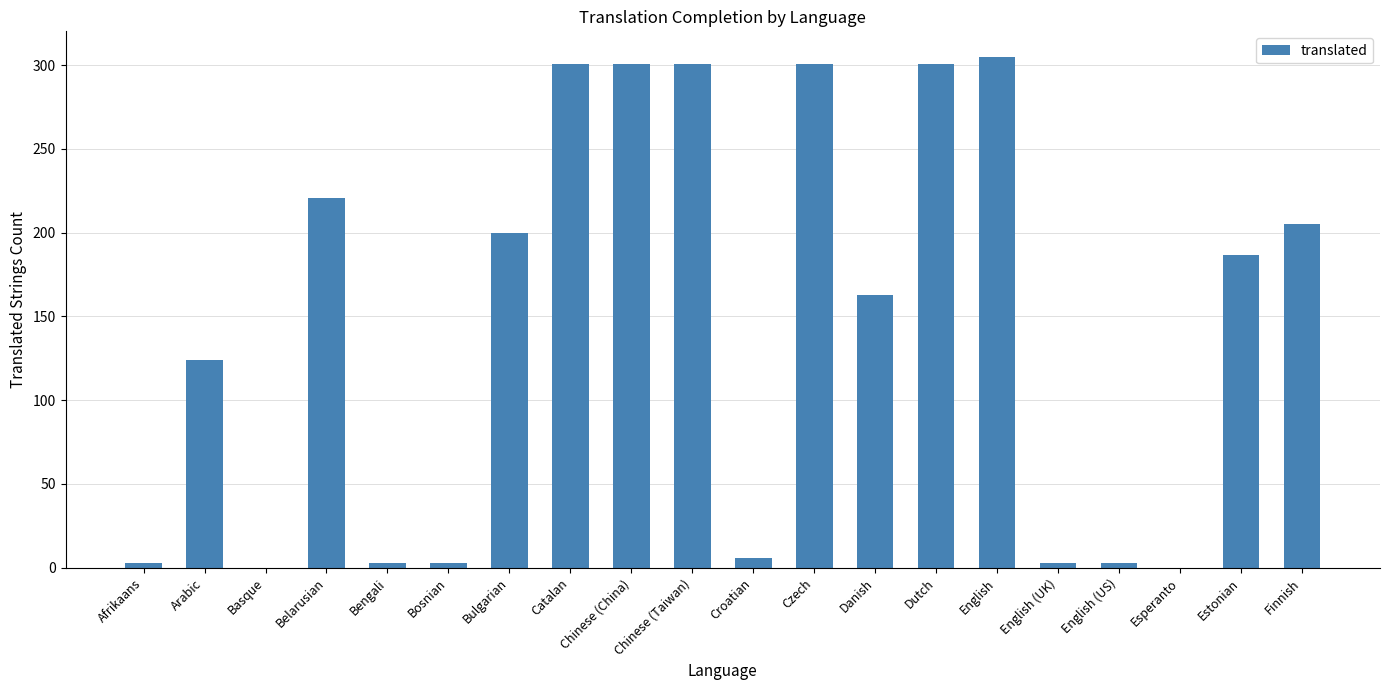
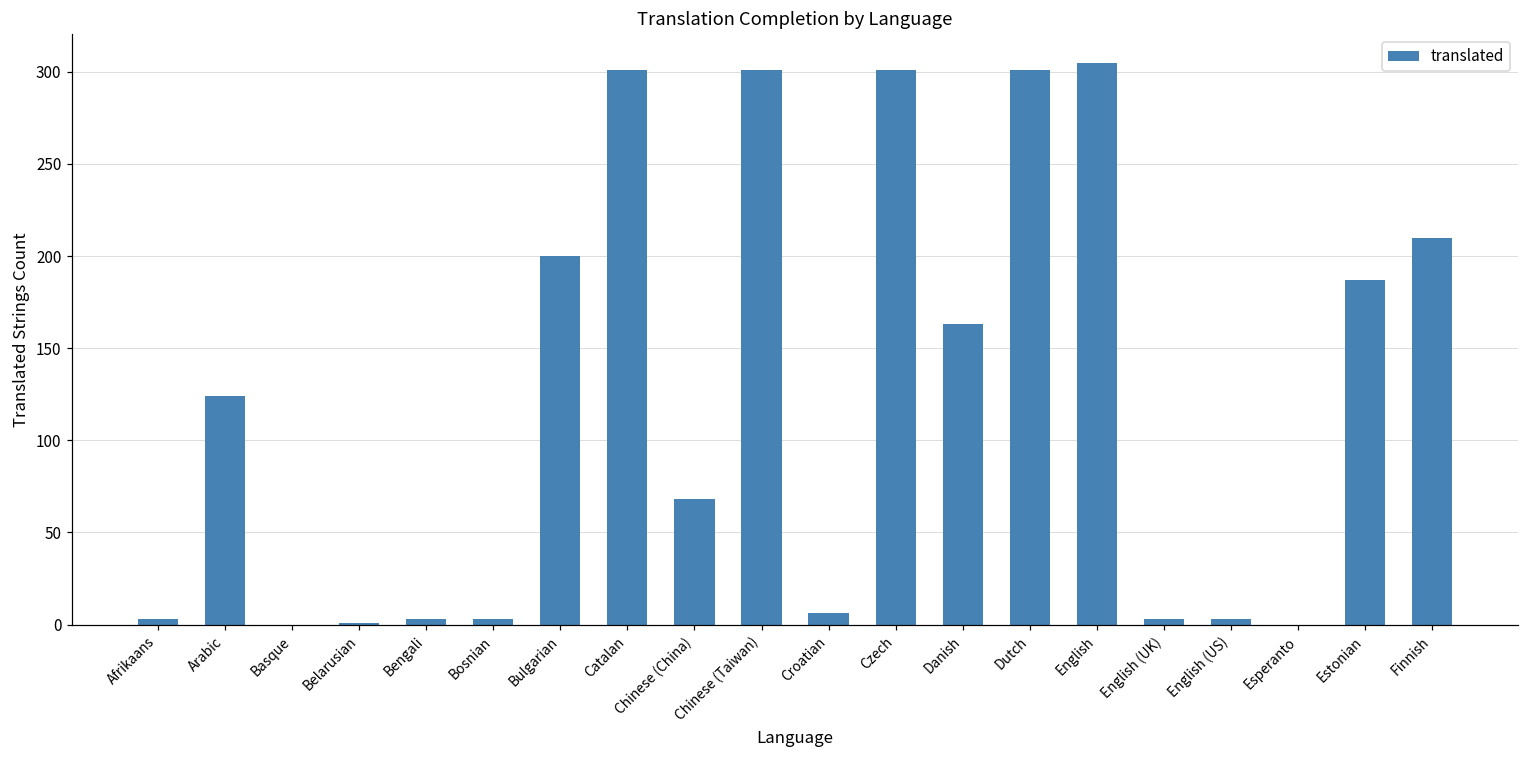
Belarusian: 221 -> 1
Chinese (China): 301 -> 68
Finnish: 205 -> 210
